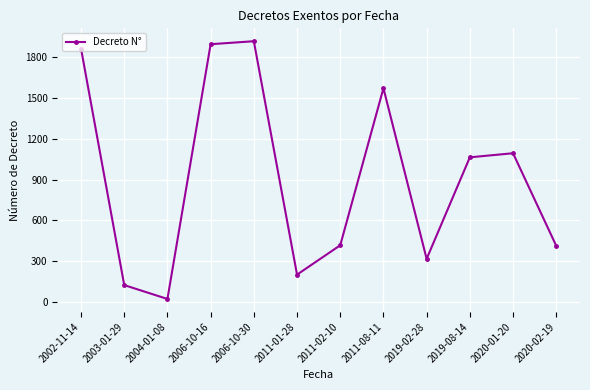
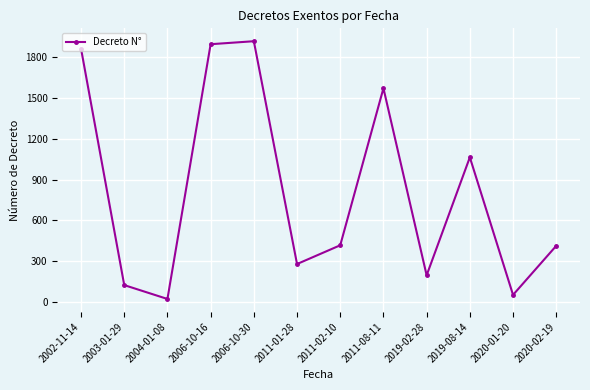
2011-01-28: 200 -> 280
2019-02-28: 320 -> 200
2020-01-20: 1090 -> 50
